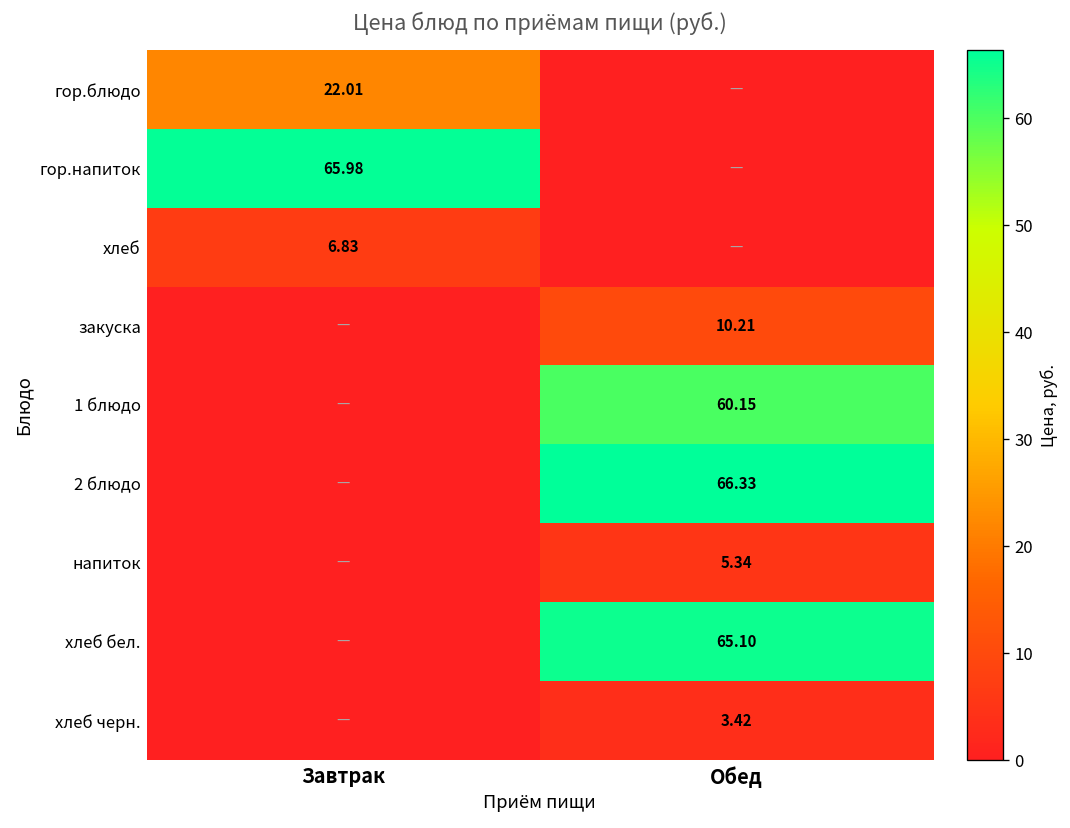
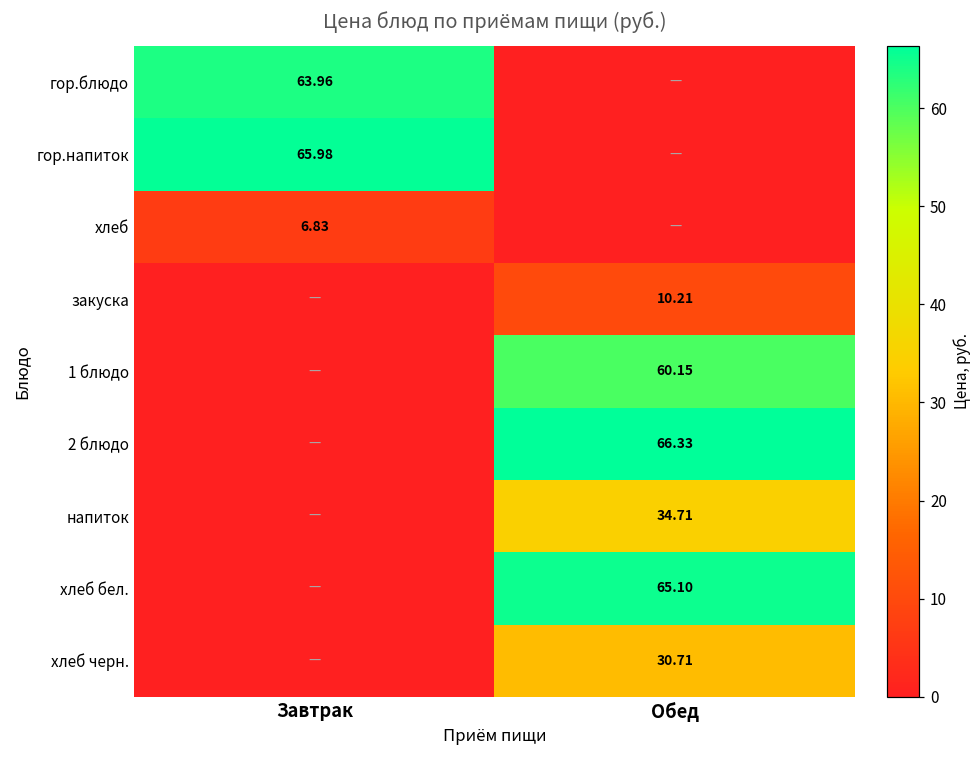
гор.блюдо, Завтрак: 22.01 -> 63.96
напиток, Обед: 5.34 -> 34.71
хлеб черн., Обед: 3.42 -> 30.71
